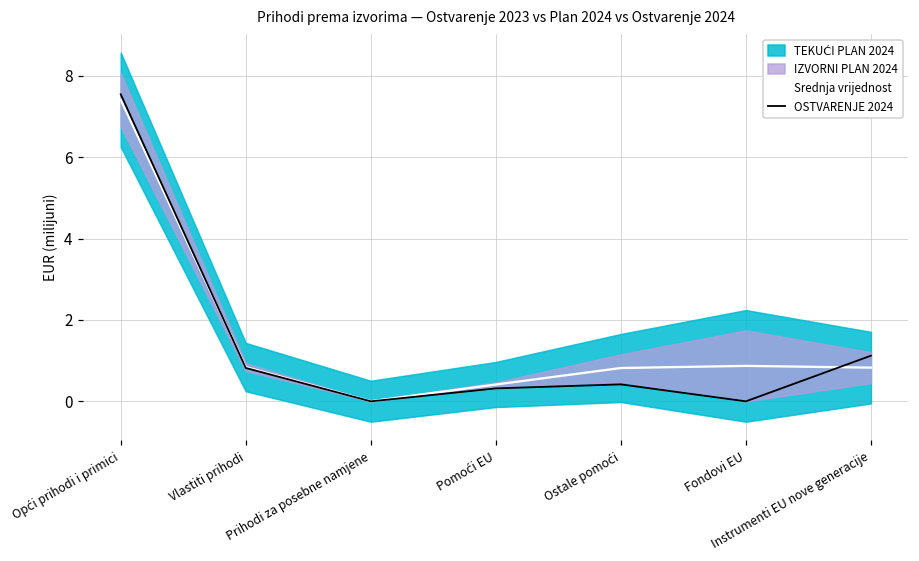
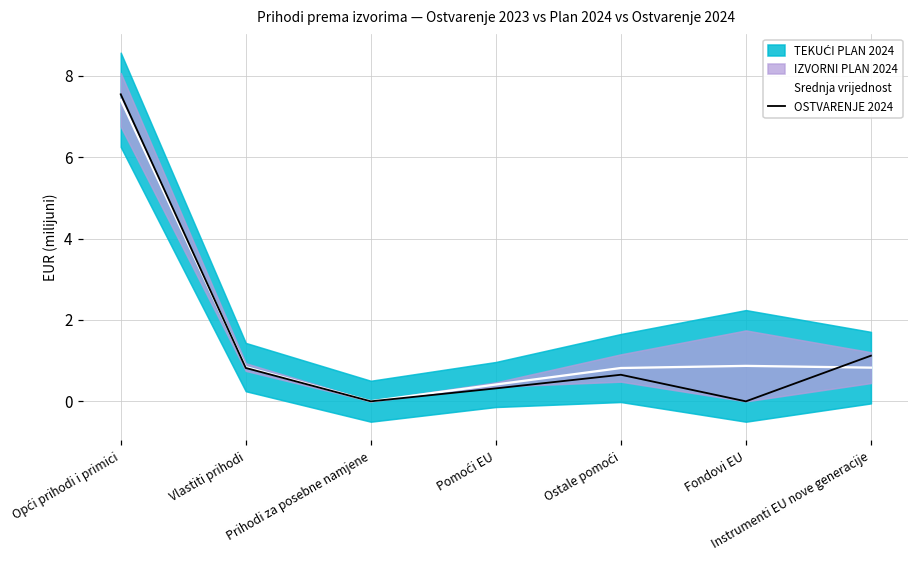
OSTVARENJE 2024, Ostale pomoći: 0.4 -> 0.7
